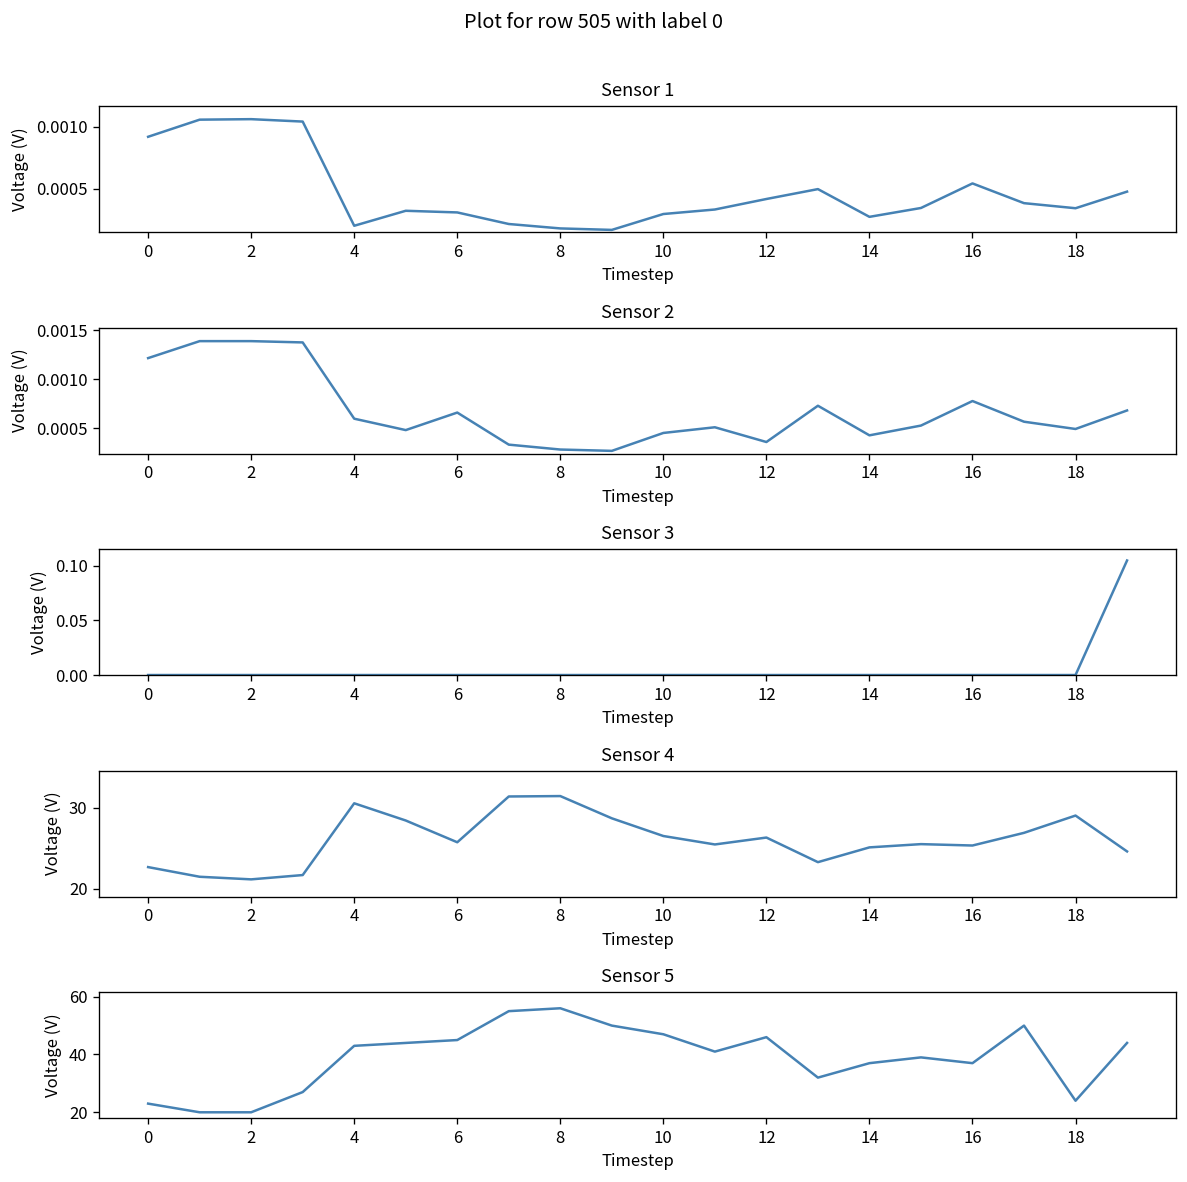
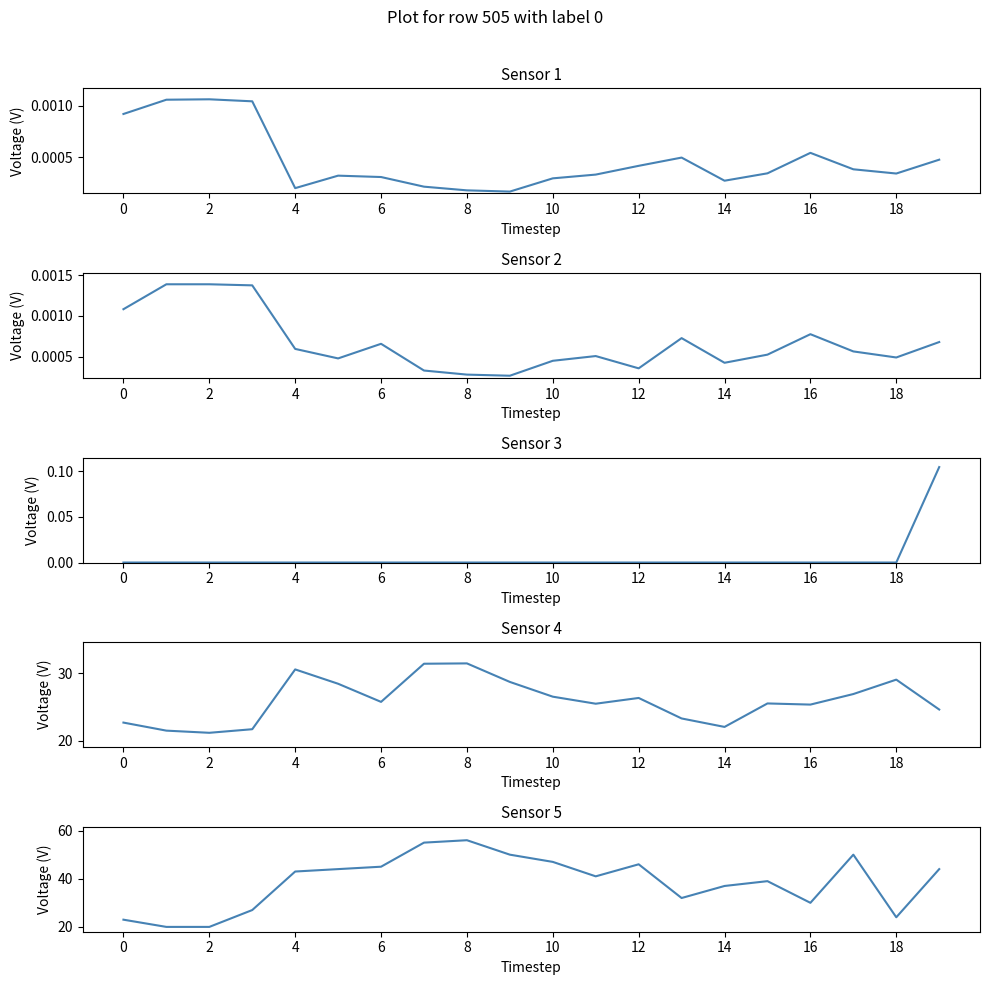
Sensor 2, 0: 0.0012 -> 0.0011
Sensor 4, 14: 25 -> 22
Sensor 5, 16: 37 -> 30
